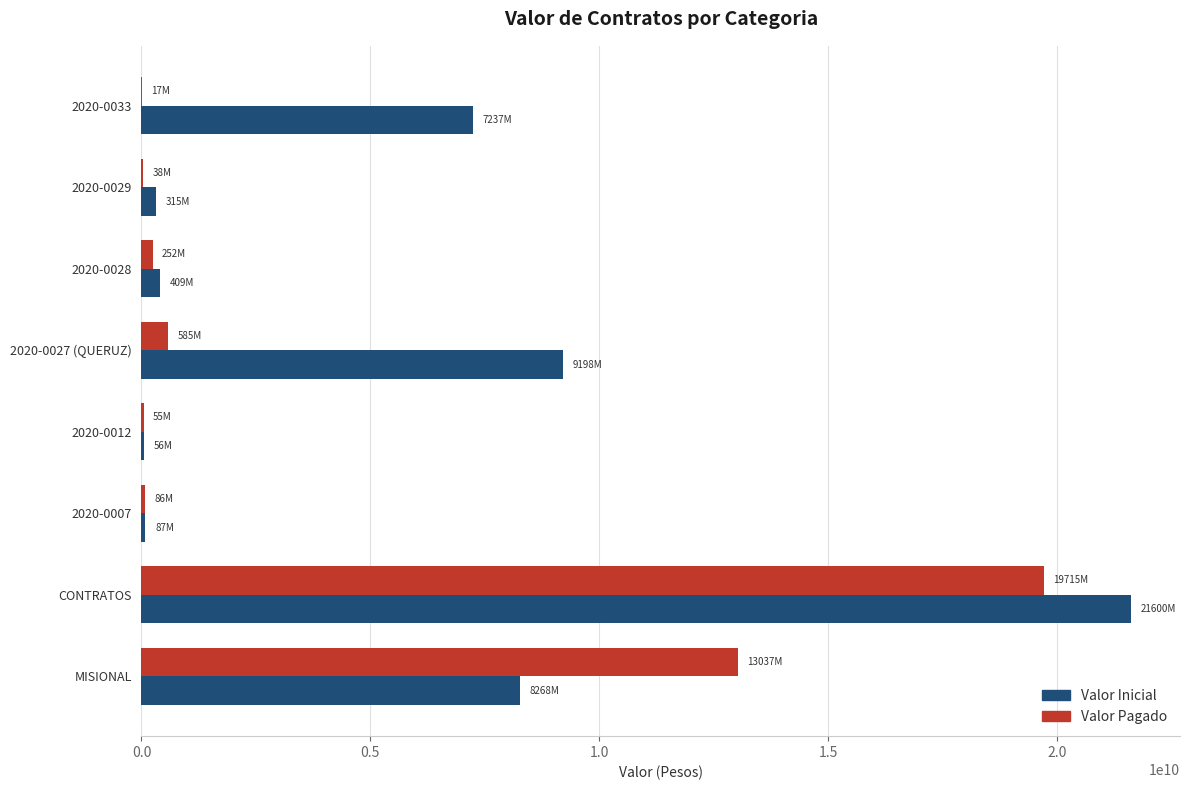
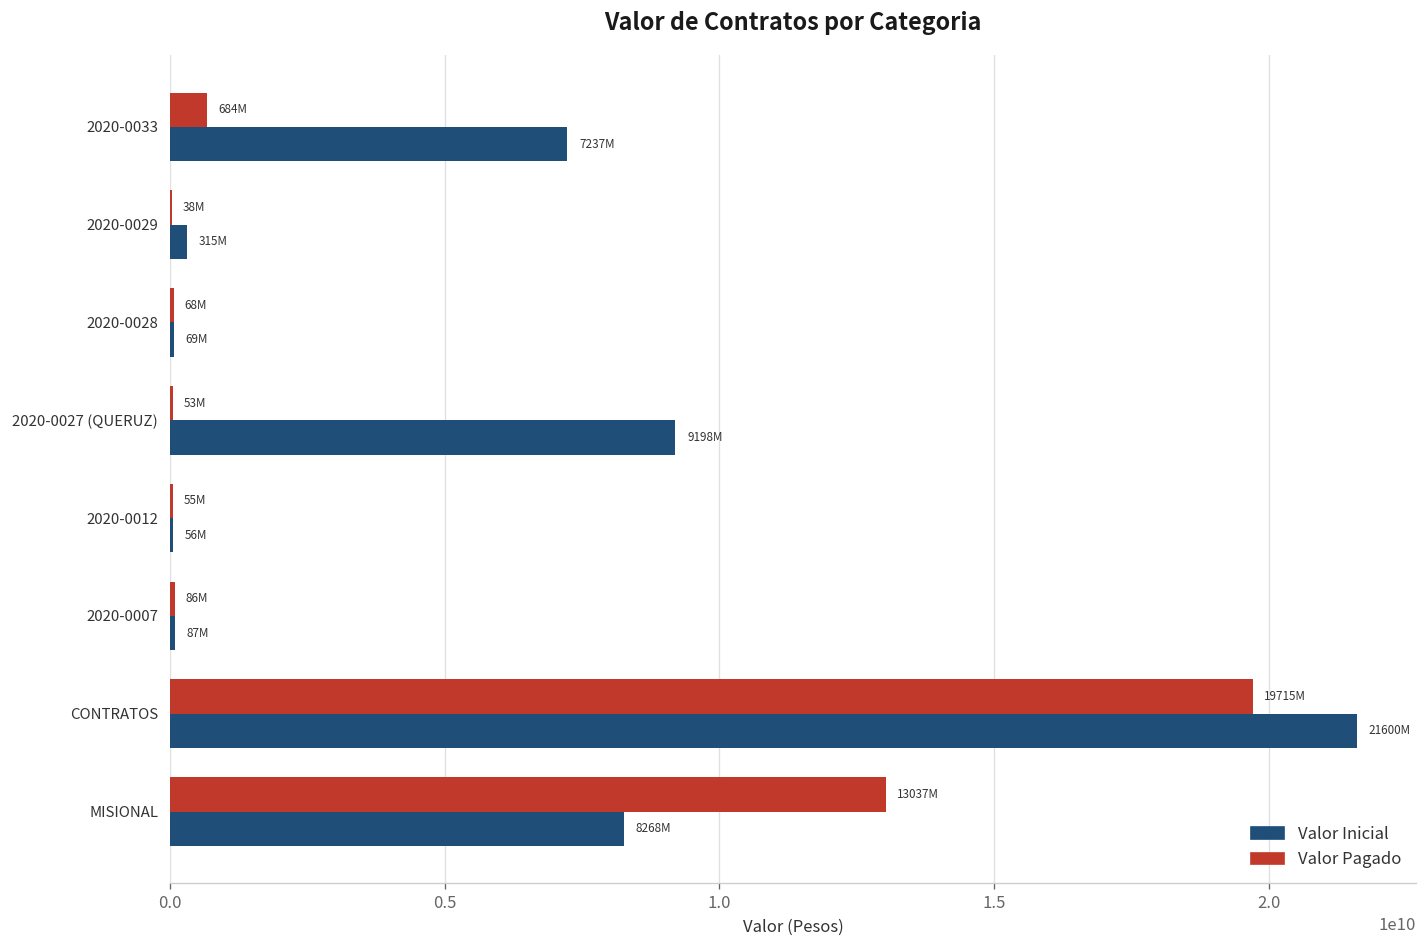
Valor Pagado, 2020-0033: 17M -> 684M
Valor Pagado, 2020-0028: 252M -> 68M
Valor Inicial, 2020-0028: 409M -> 69M
Valor Pagado, 2020-0027 (QUERUZ): 585M -> 53M
